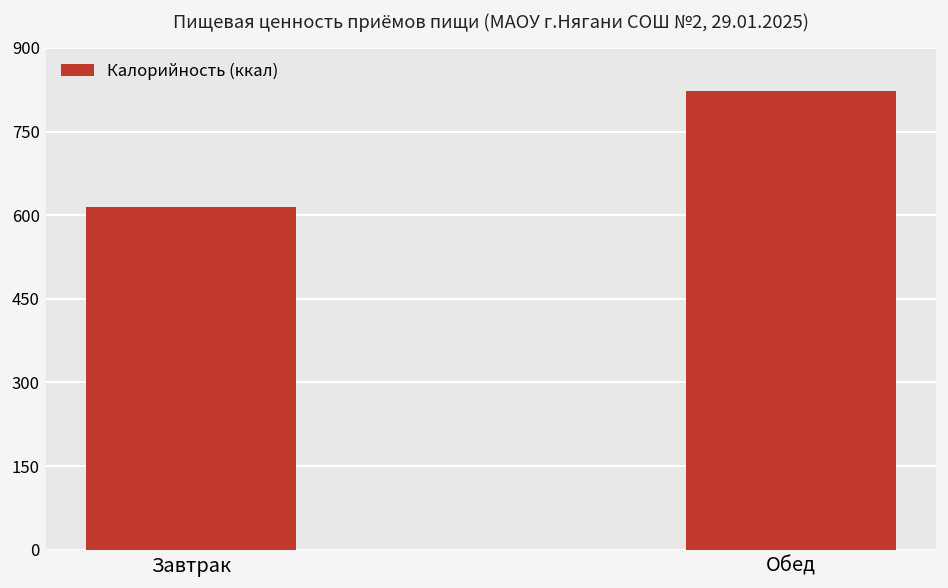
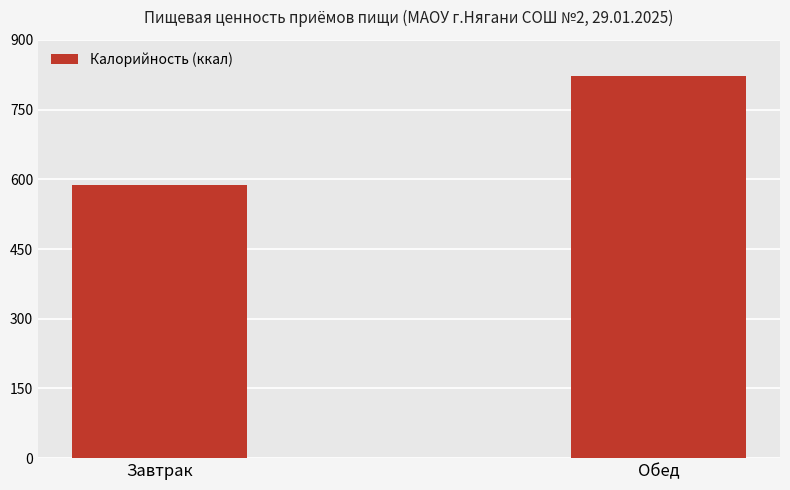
Завтрак: 610 -> 590
